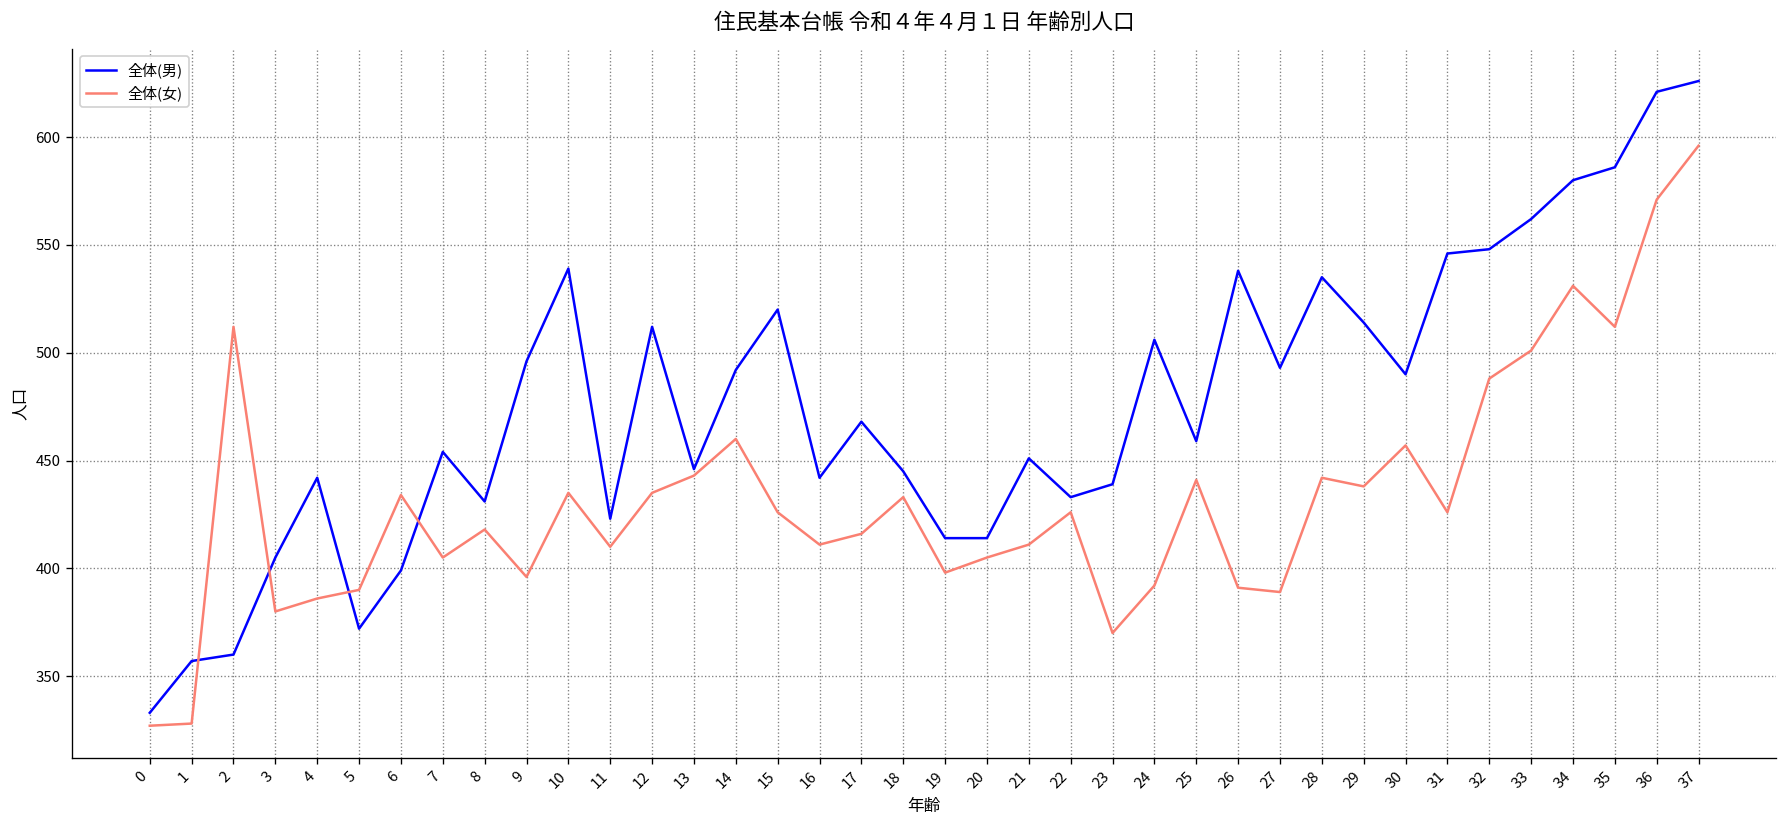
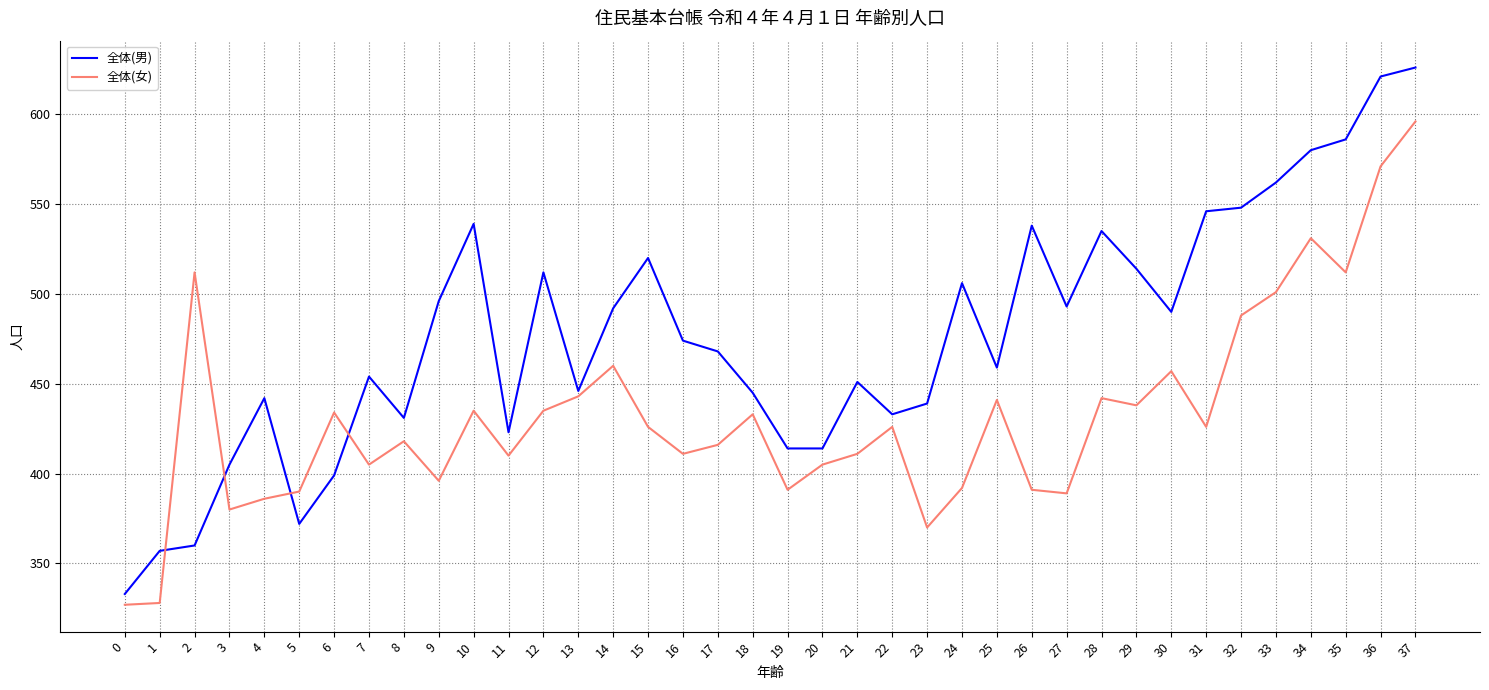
全体(男), 16: 442 -> 474
全体(女), 19: 398 -> 391
